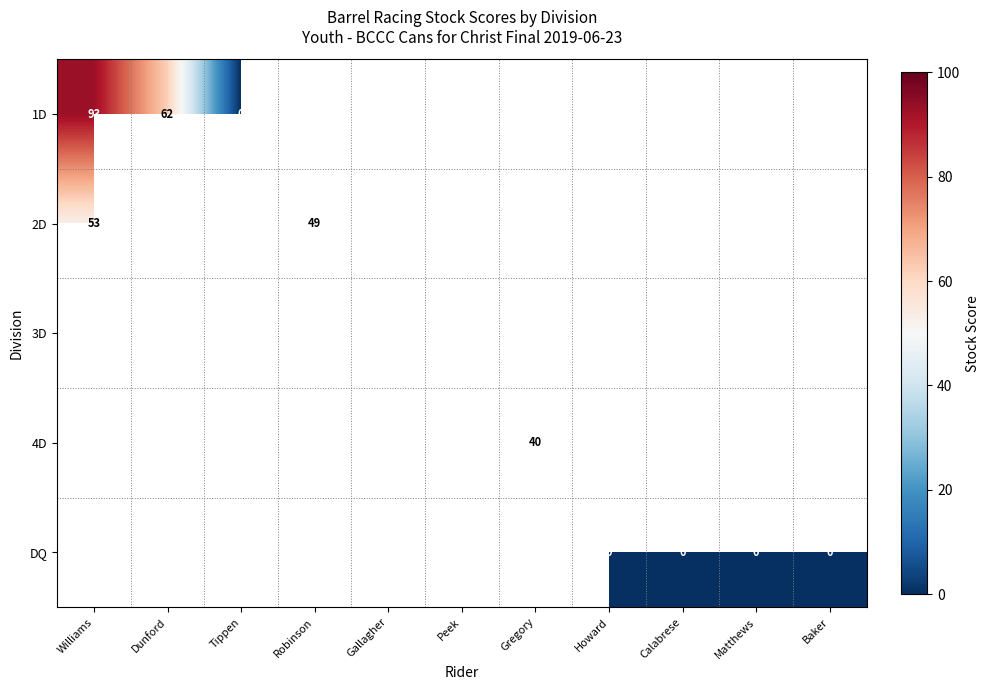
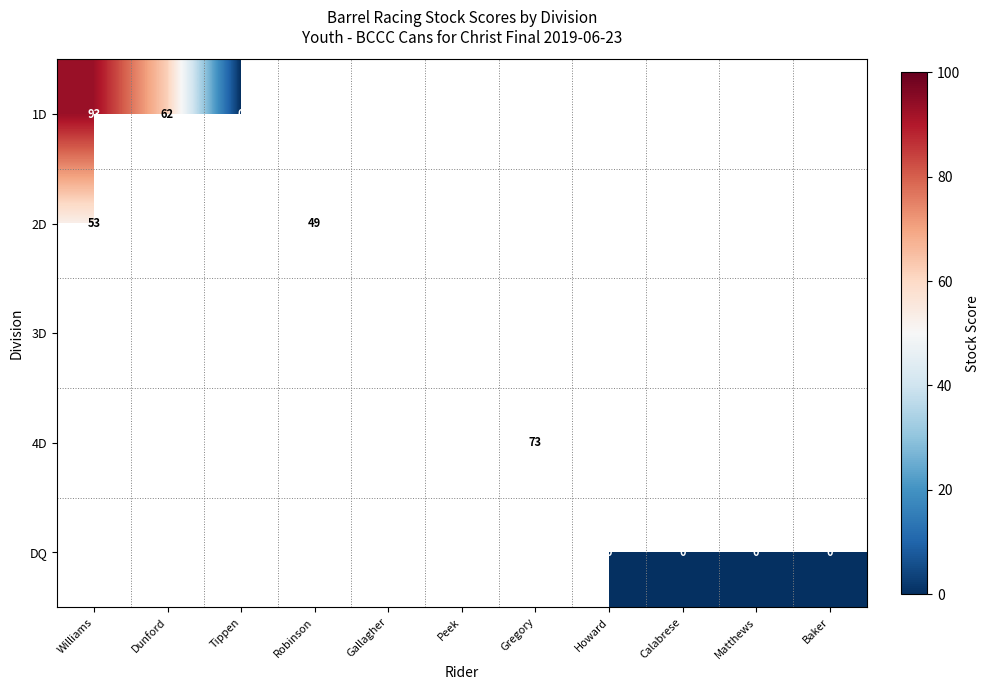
4D, Gregory: 40 -> 73
